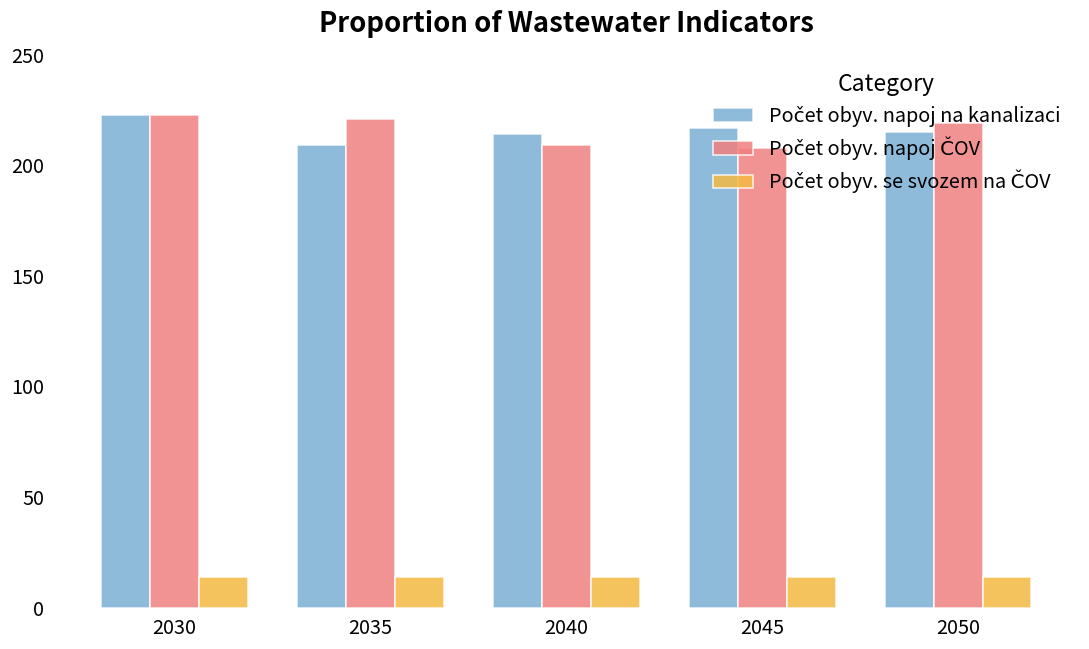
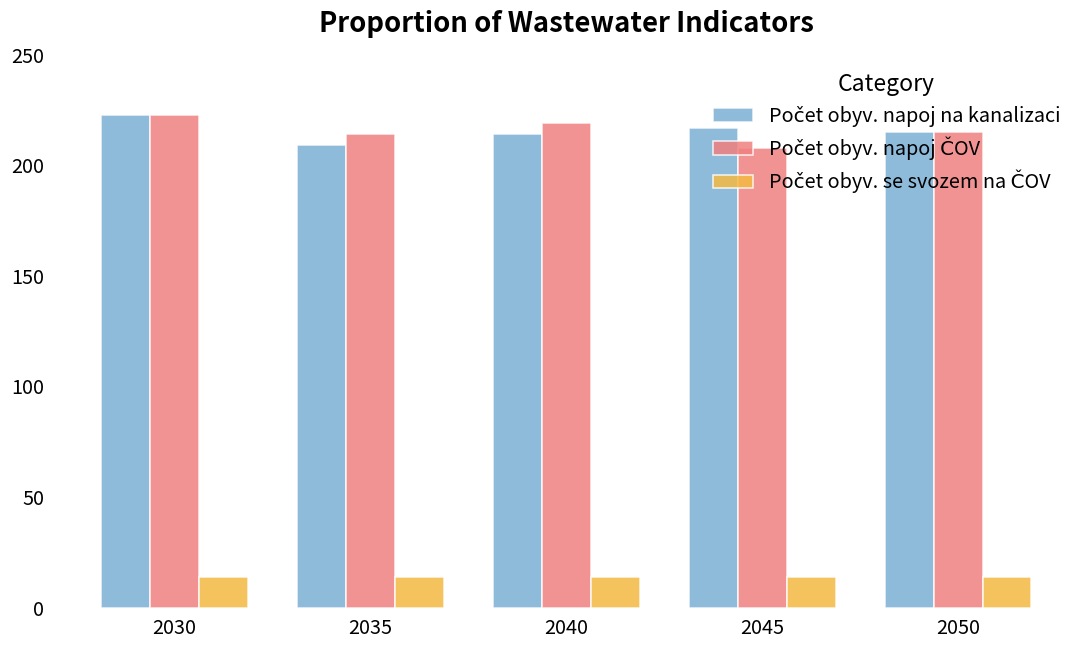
Počet obyv. napoj ČOV, 2035: 221 -> 214
Počet obyv. napoj ČOV, 2040: 209 -> 219
Počet obyv. napoj ČOV, 2050: 219 -> 215
